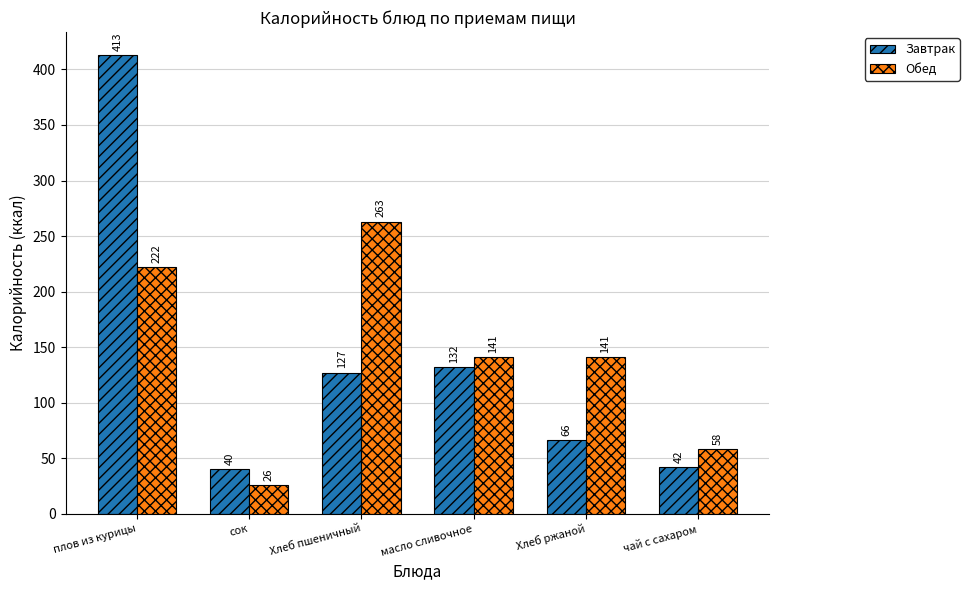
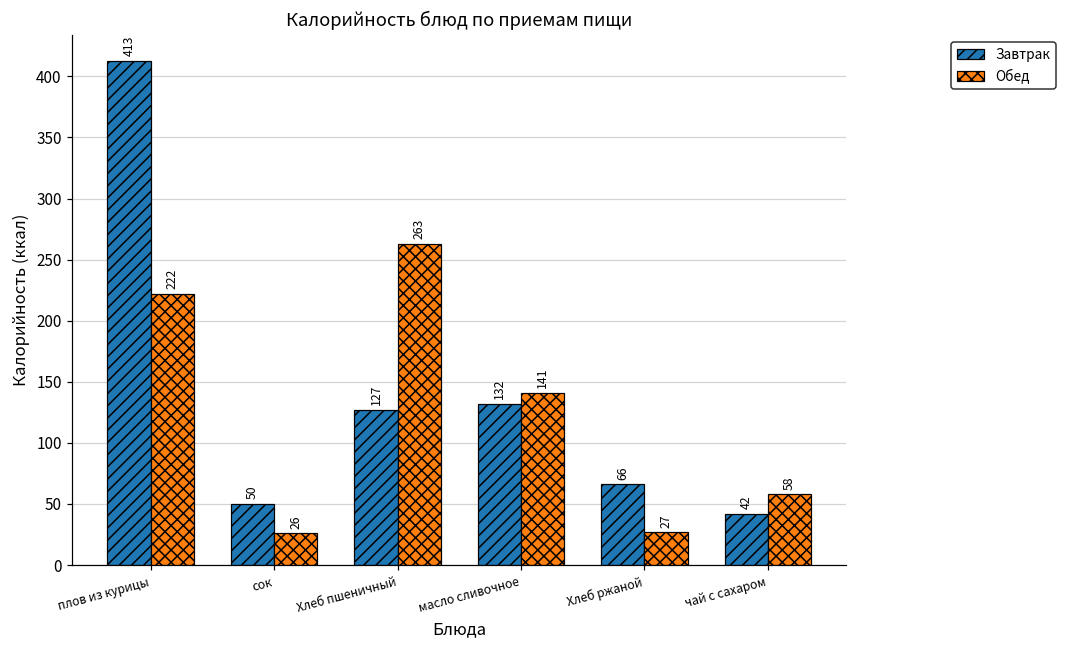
Завтрак, сок: 40 -> 50
Обед, Хлеб ржаной: 141 -> 27
